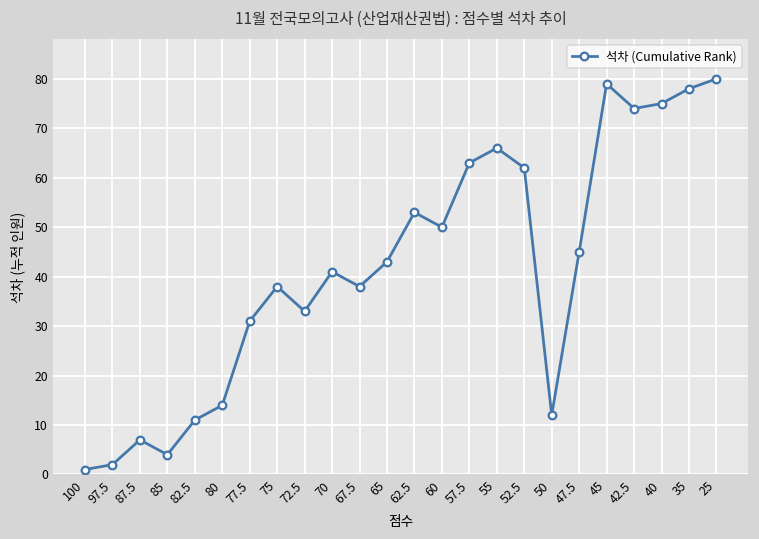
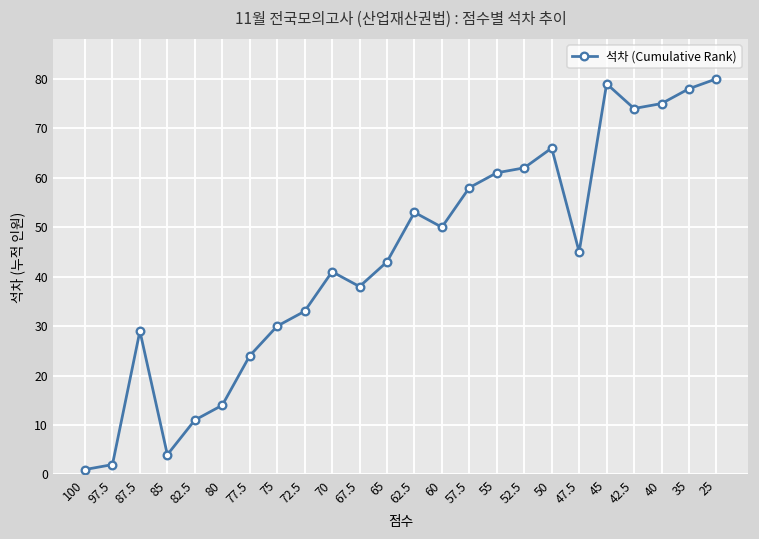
87.5: 7 -> 29
77.5: 31 -> 24
75: 38 -> 30
57.5: 63 -> 58
55: 66 -> 61
50: 12 -> 66
